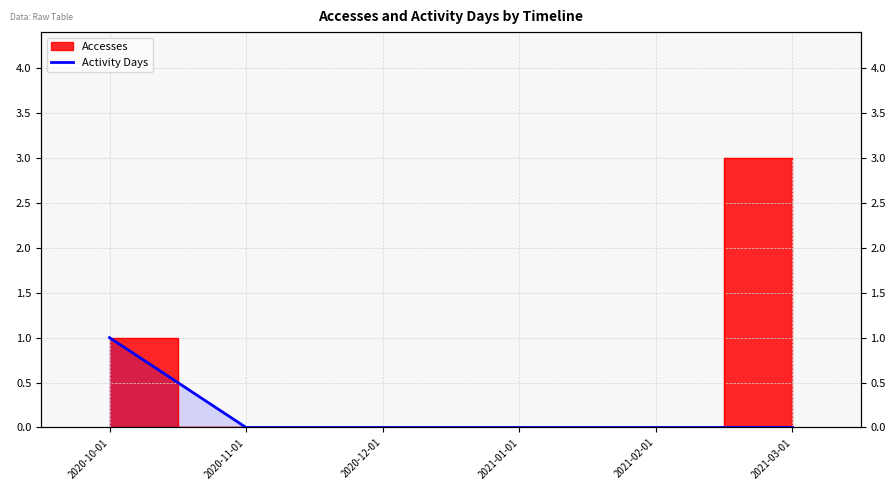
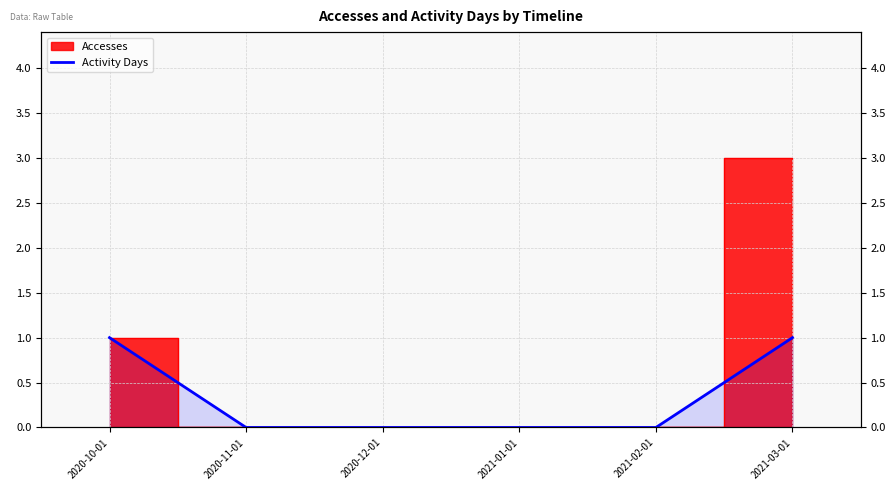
Activity Days, 2021-03-01: 0 -> 1
